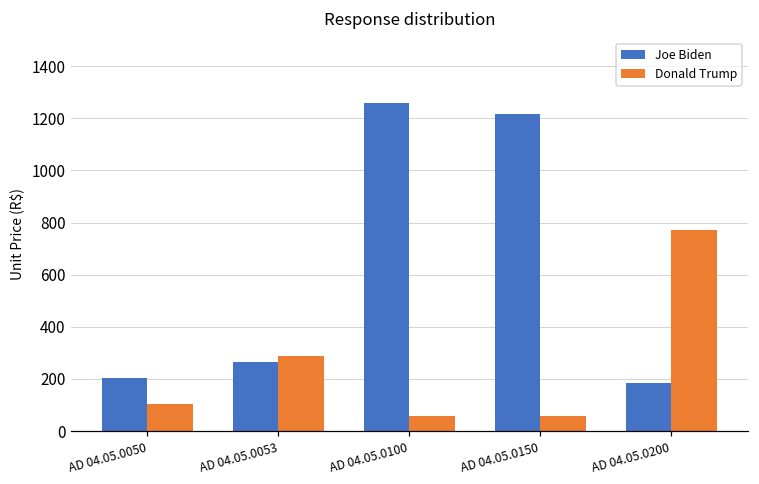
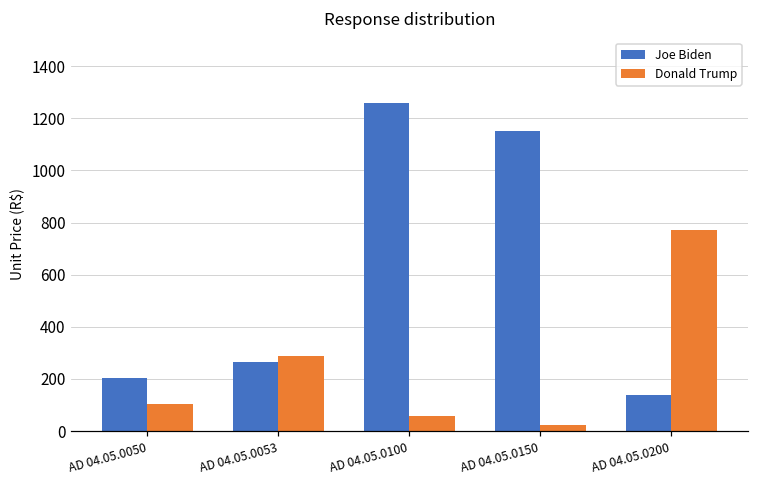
Joe Biden, AD 04.05.0150: 1220 -> 1150
Donald Trump, AD 04.05.0150: 60 -> 20
Joe Biden, AD 04.05.0200: 180 -> 140
